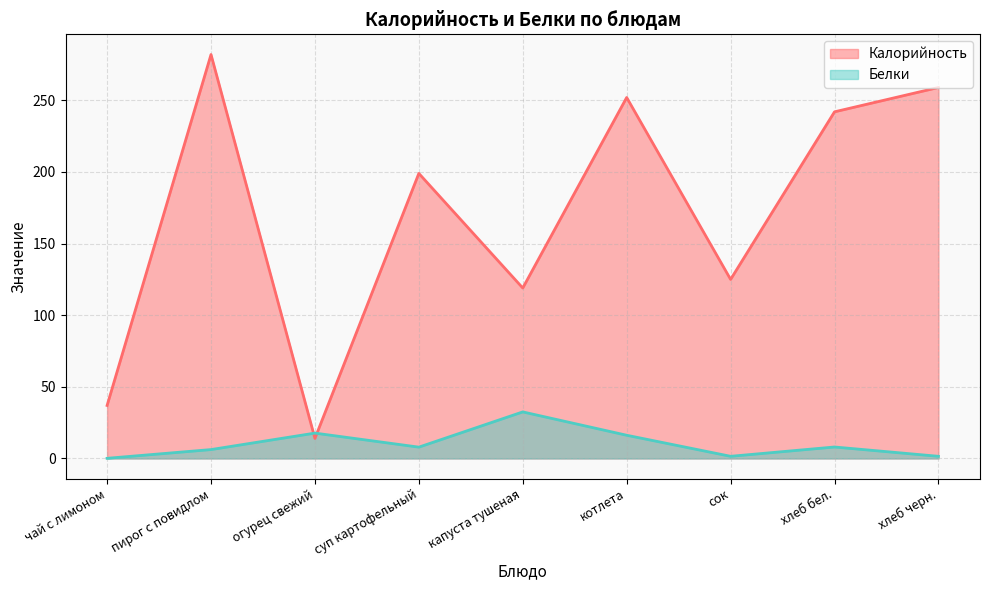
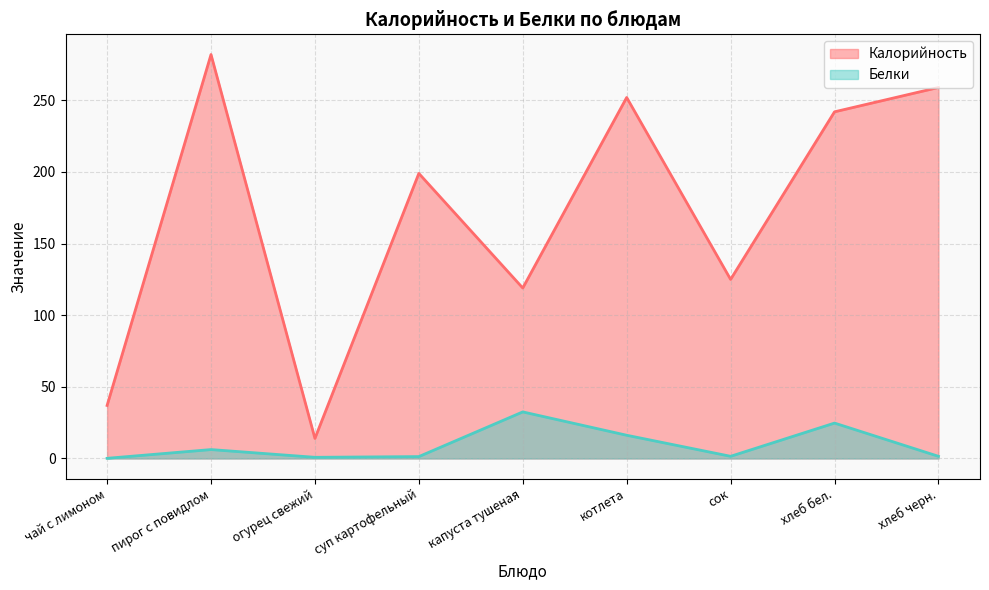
Белки, огурец свежий: 18 -> 1
Белки, суп картофельный: 8 -> 1
Белки, хлеб бел.: 8 -> 25
